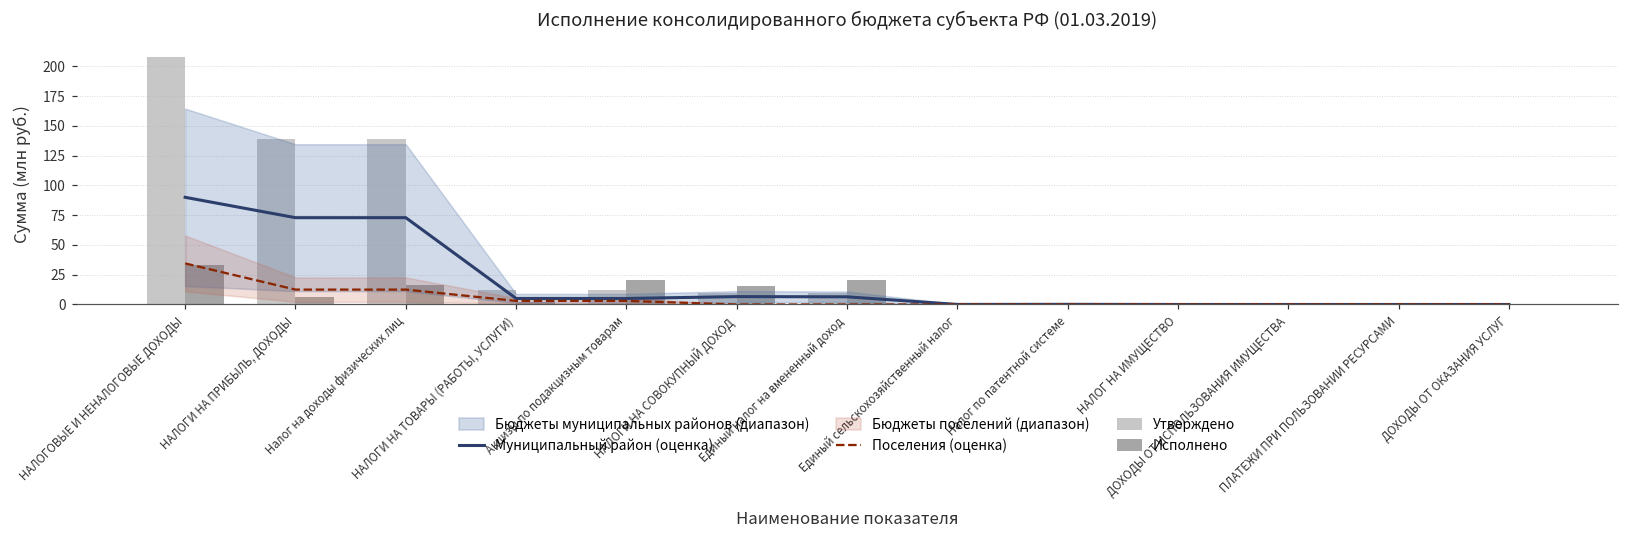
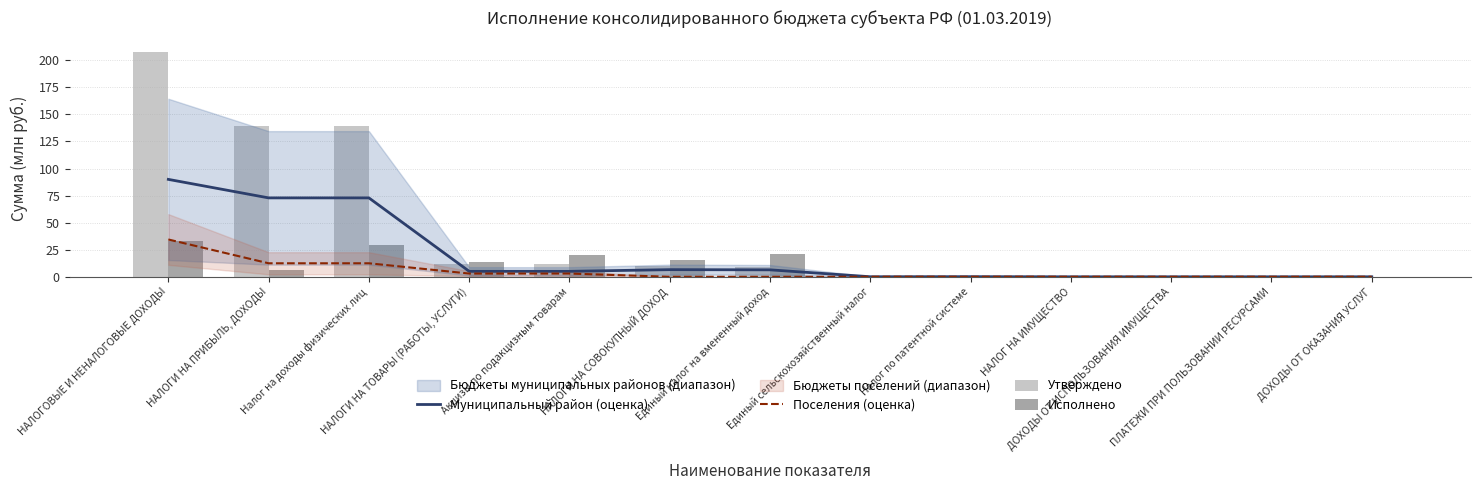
Исполнено, Налог на доходы физических лиц: 16 -> 30
Исполнено, НАЛОГИ НА ТОВАРЫ (РАБОТЫ, УСЛУГИ): 2 -> 13
